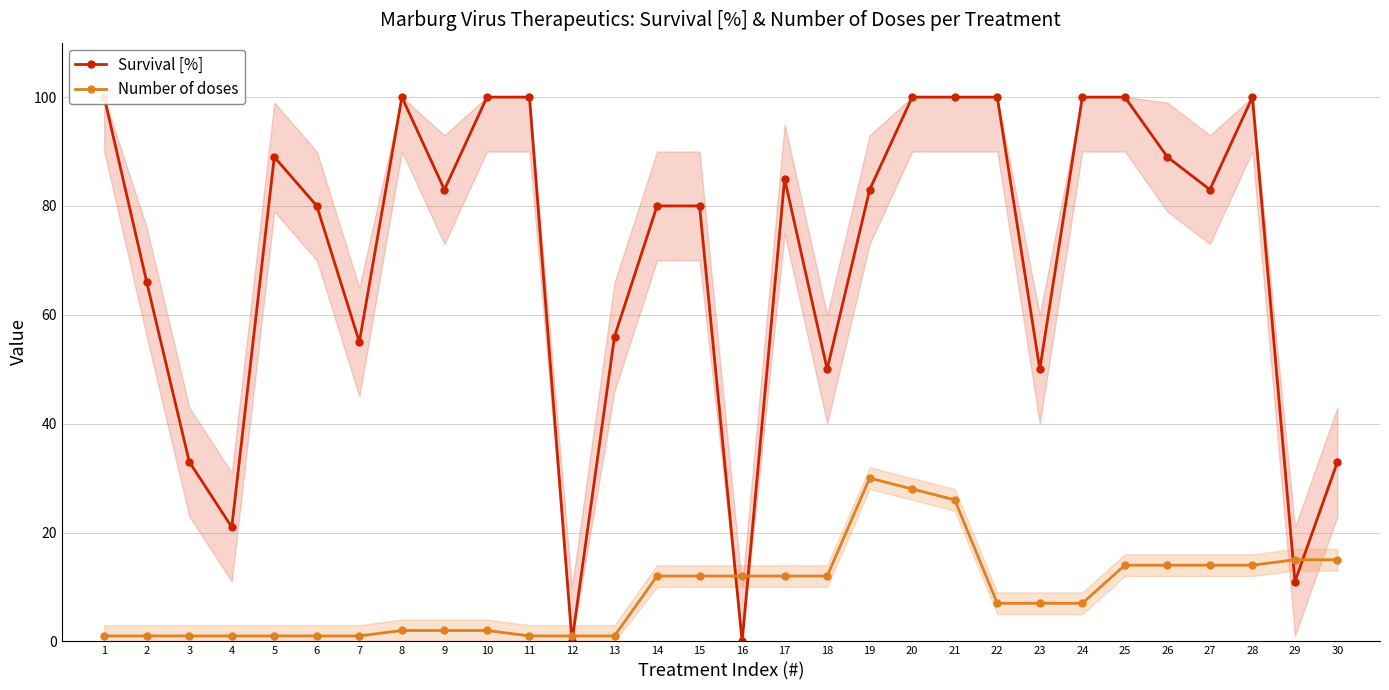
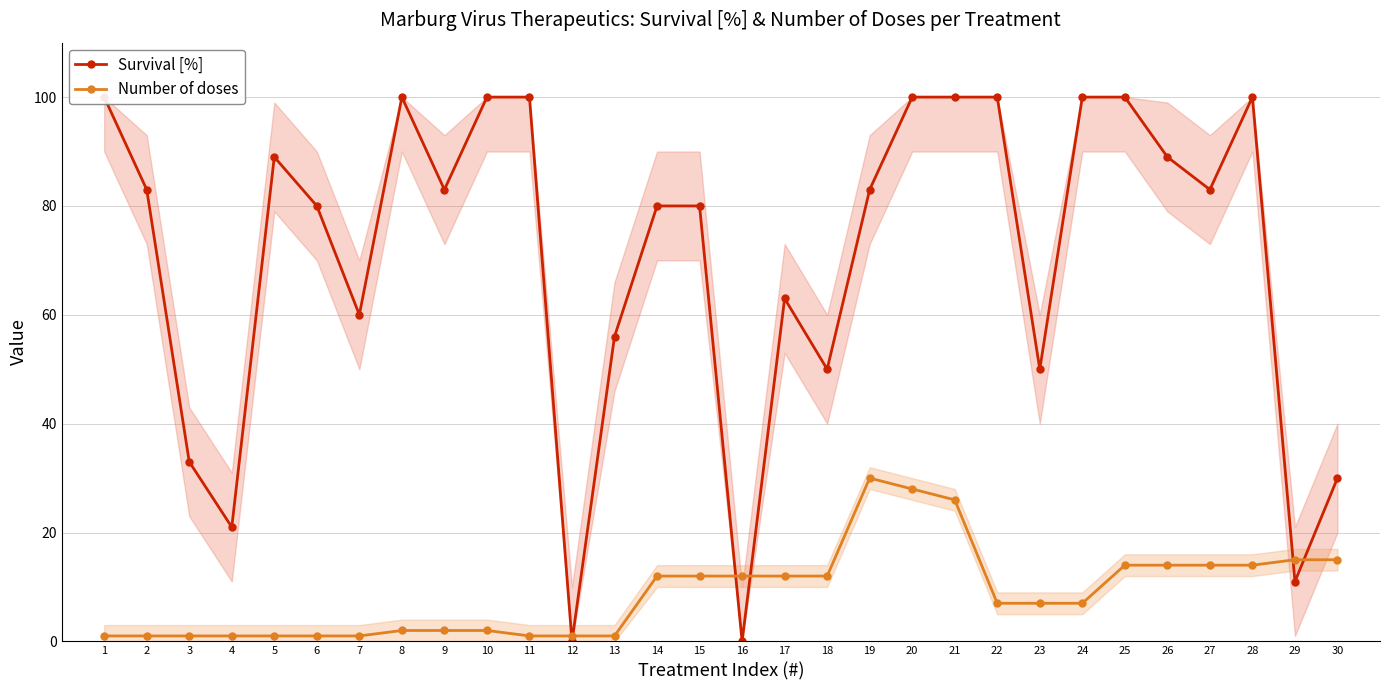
Survival [%], 2: 66 -> 83
Survival [%], 7: 55 -> 60
Survival [%], 17: 85 -> 63
Survival [%], 30: 33 -> 30
